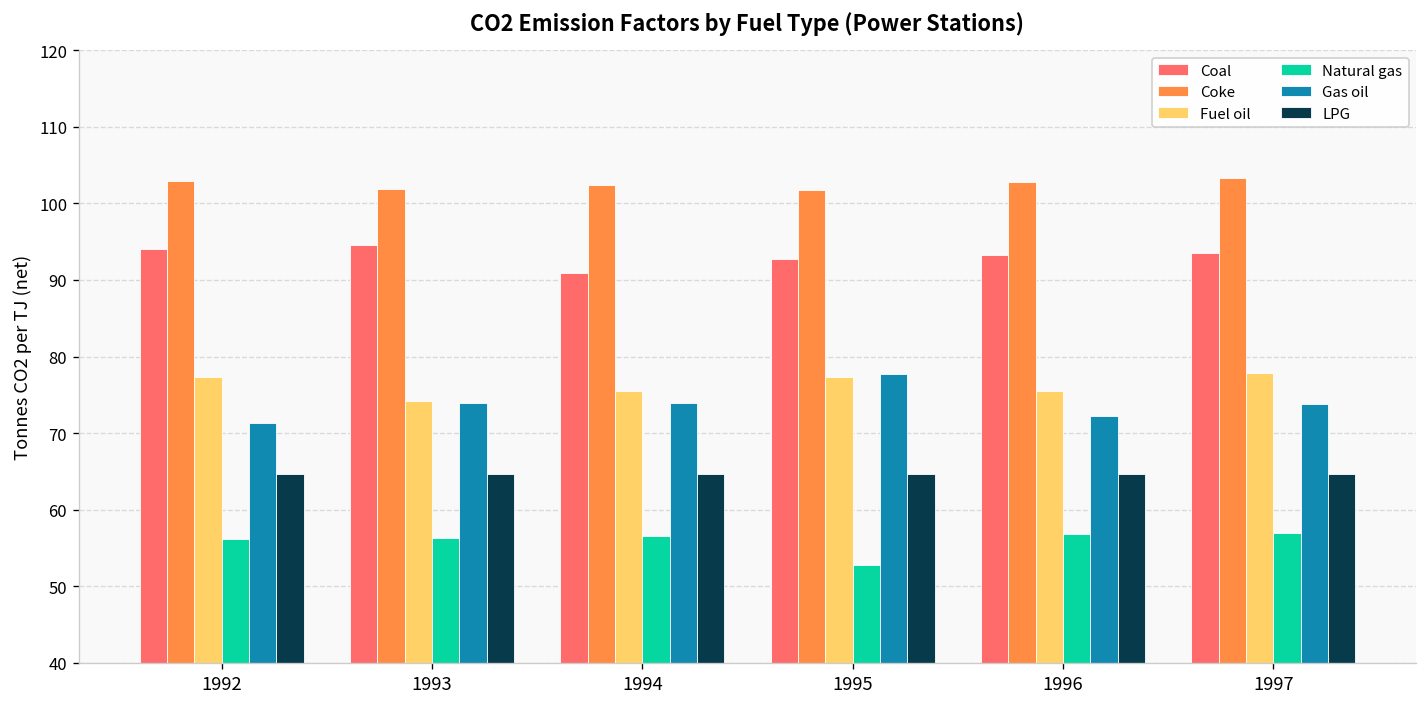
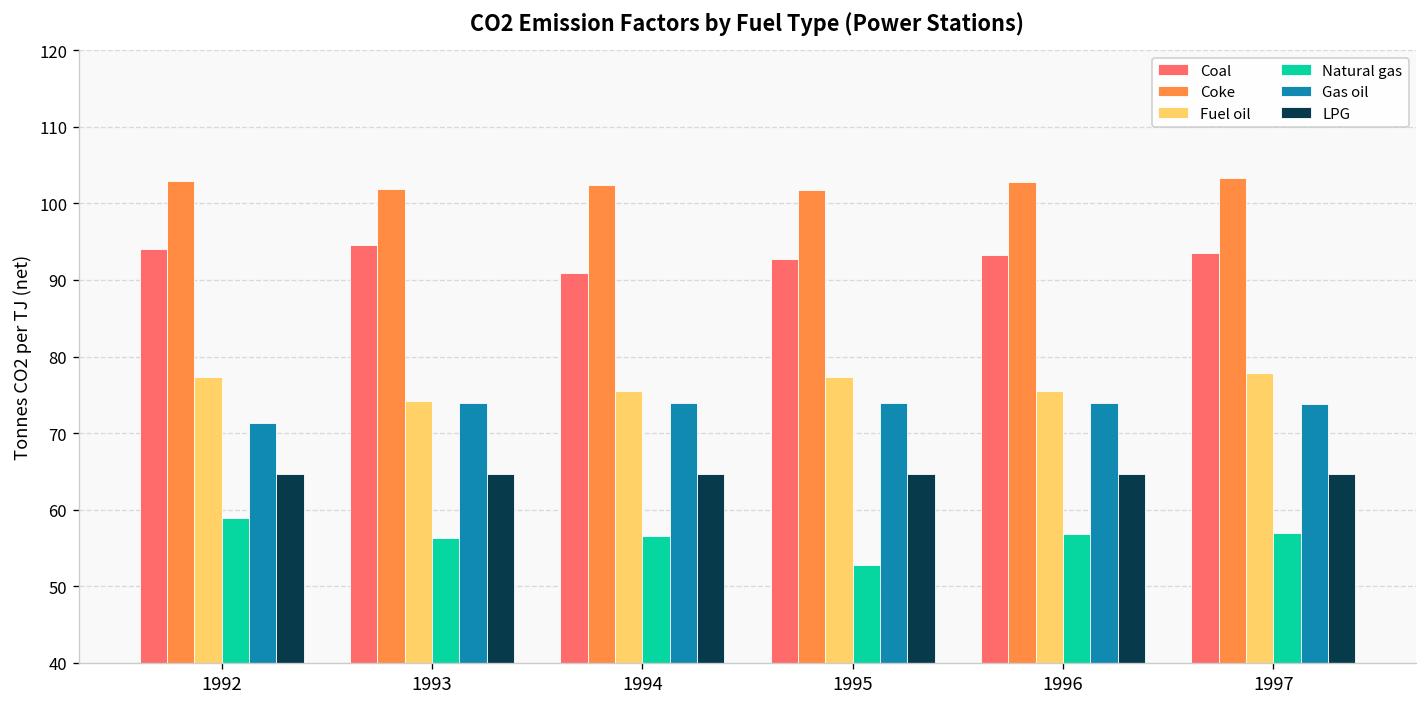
Natural gas, 1992: 56 -> 59
Gas oil, 1995: 78 -> 74
Gas oil, 1996: 72 -> 74
